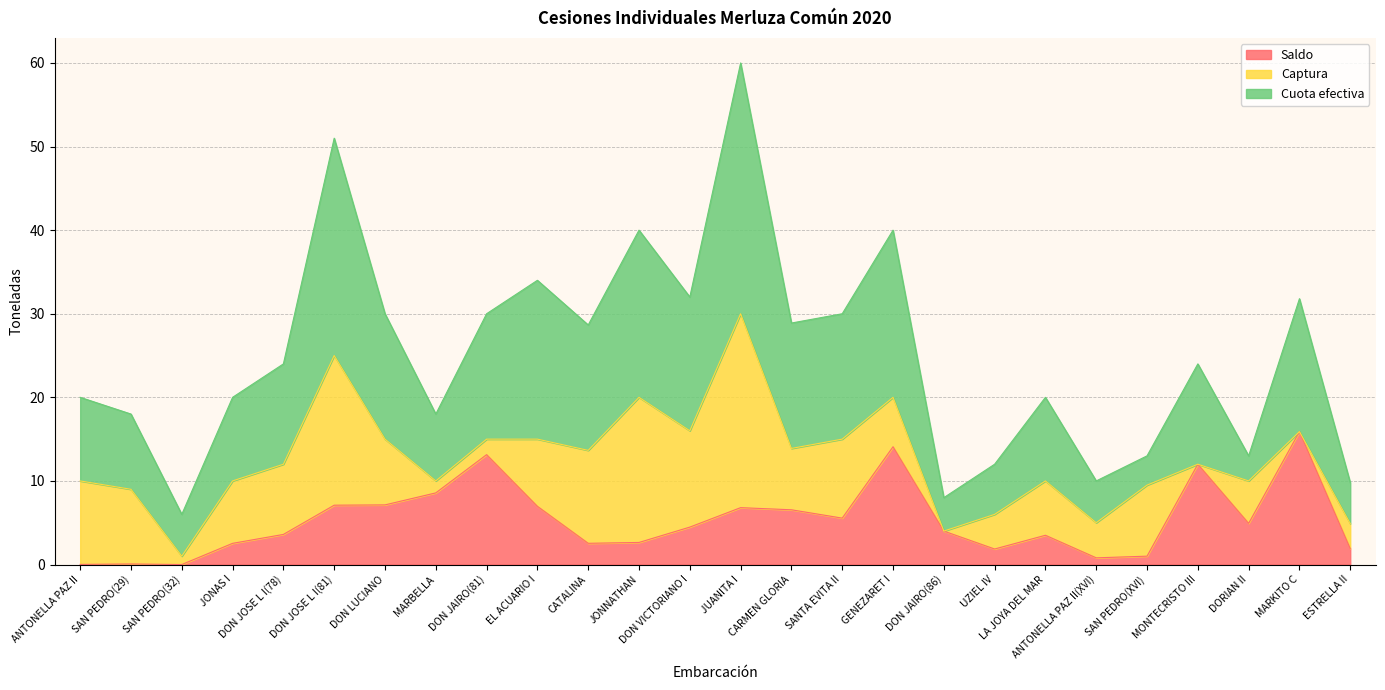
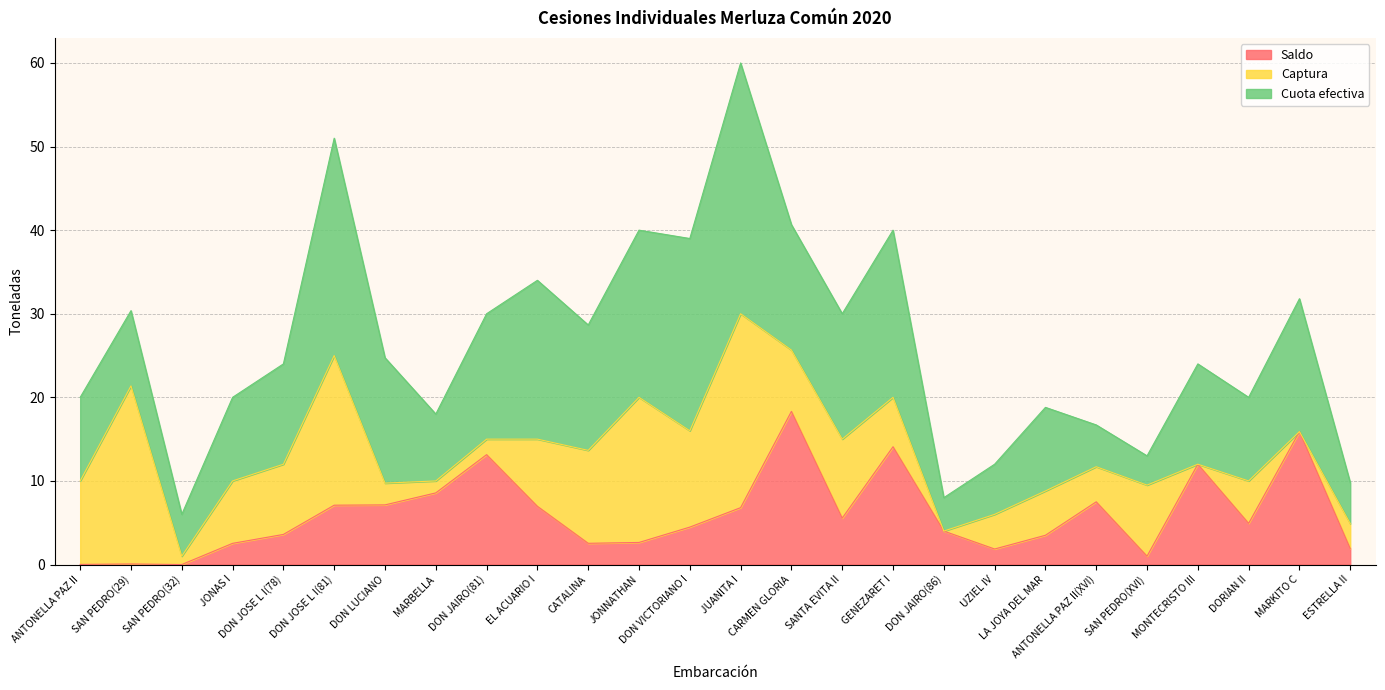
Captura, SAN PEDRO(29): 9 -> 21
Captura, DON LUCIANO: 8 -> 3
Cuota efectiva, DON VICTORIANO I: 16 -> 23
Saldo, CARMEN GLORIA: 7 -> 18
Captura, LA JOYA DEL MAR: 7 -> 5
Saldo, ANTONELLA PAZ II(XVI): 1 -> 8
Cuota efectiva, DORIAN II: 3 -> 10
